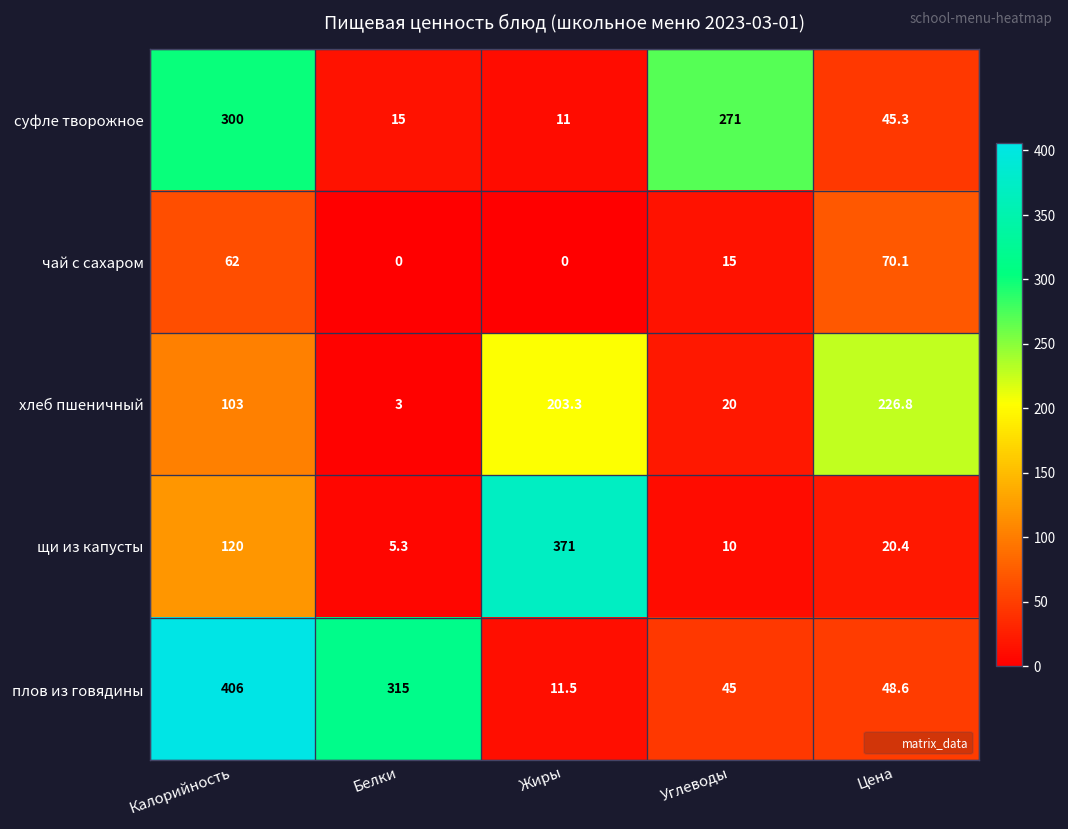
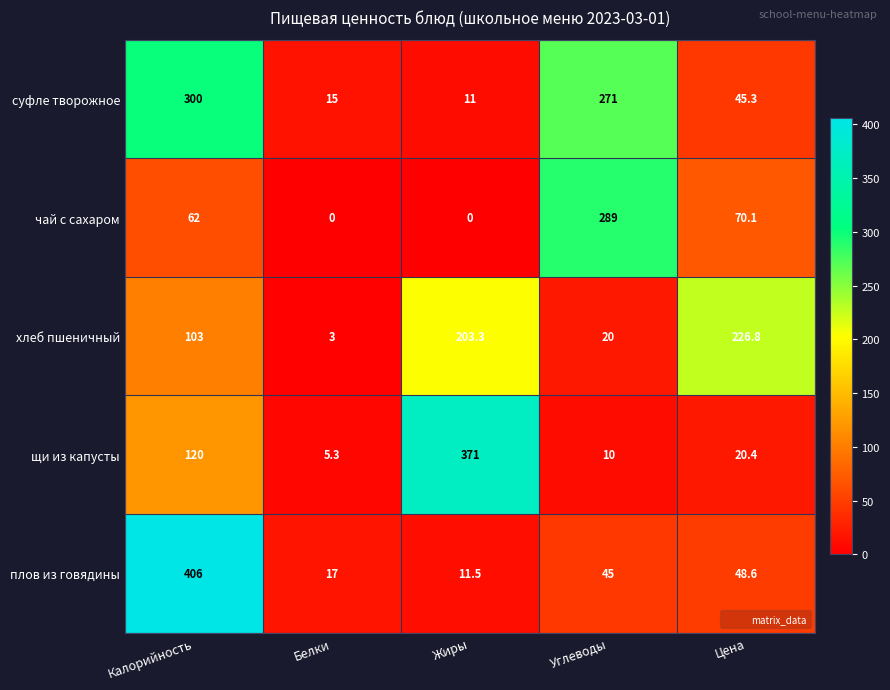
чай с сахаром, Углеводы: 15 -> 289
плов из говядины, Белки: 315 -> 17
